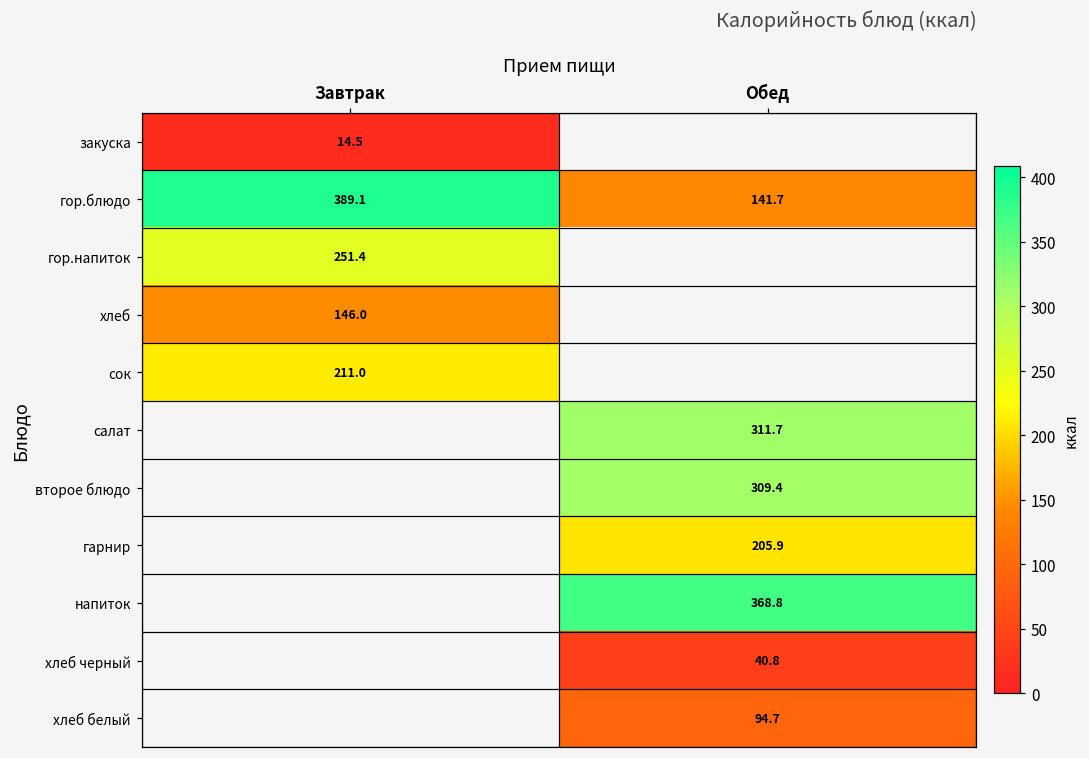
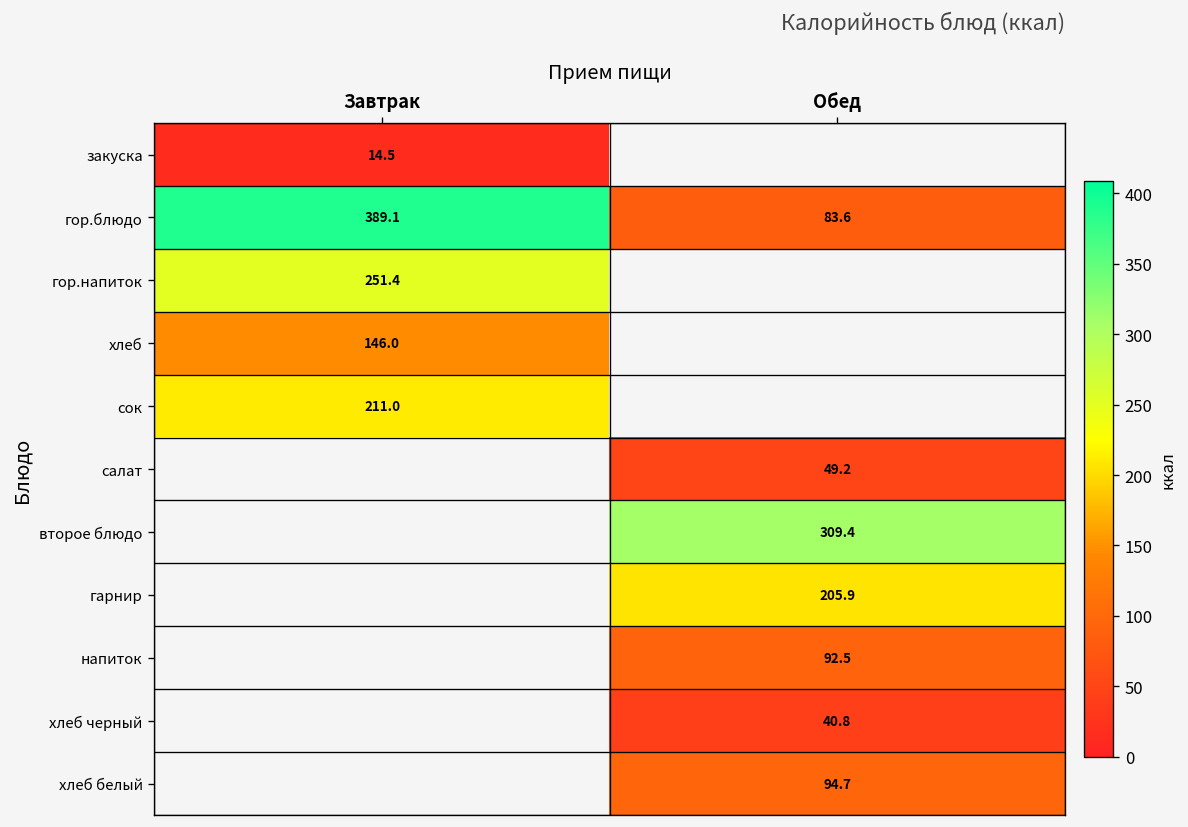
гор.блюдо, Обед: 141.7 -> 83.6
салат, Обед: 311.7 -> 49.2
напиток, Обед: 368.8 -> 92.5
